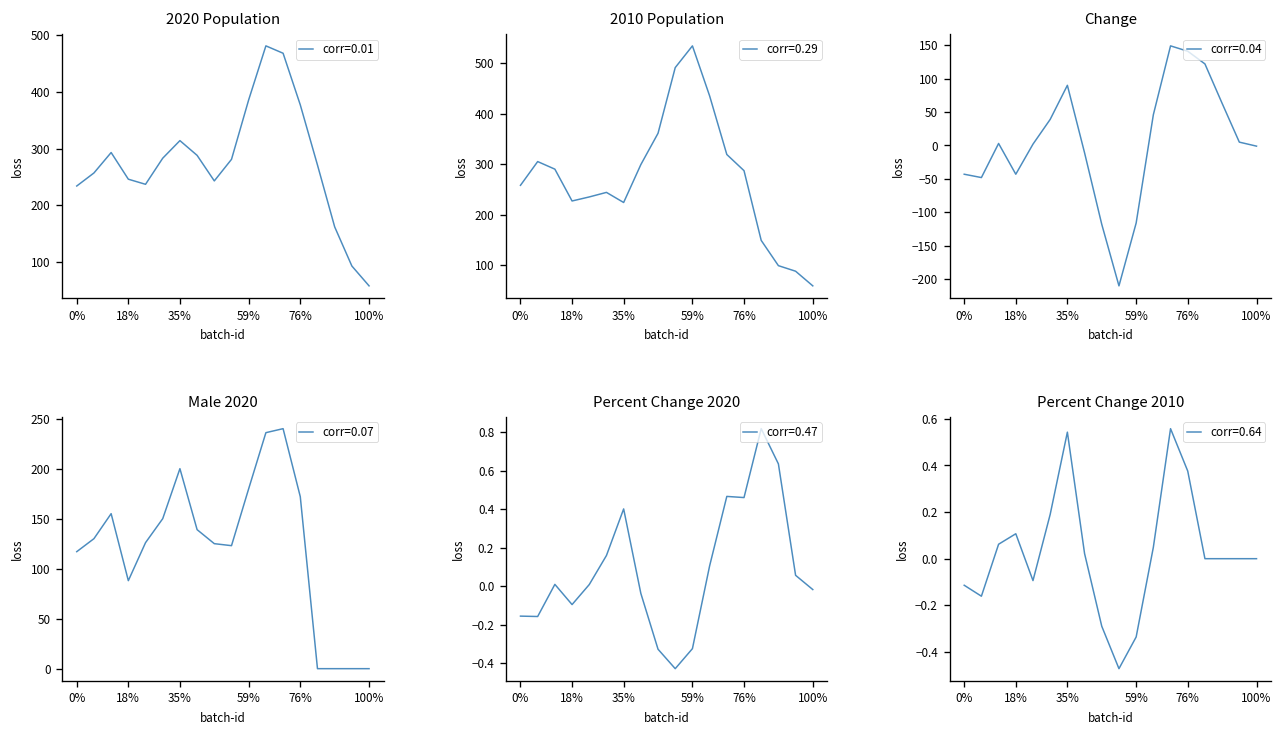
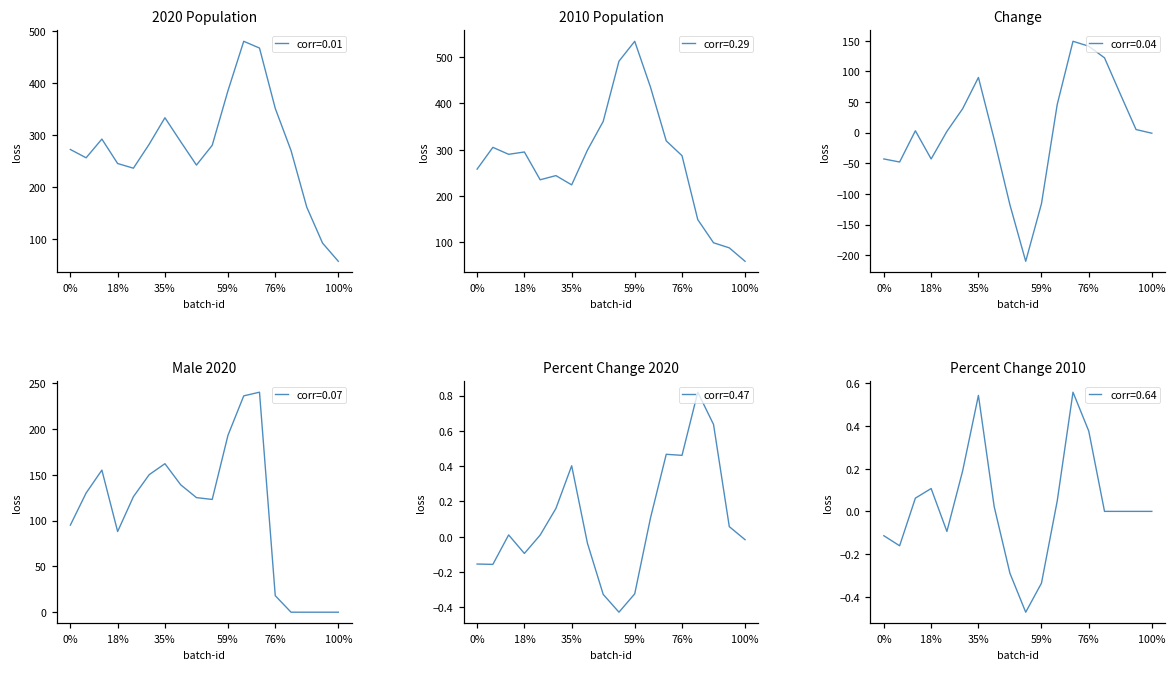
2020 Population, 0%: 230 -> 270
2020 Population, 35%: 310 -> 330
2020 Population, 76%: 380 -> 350
2010 Population, 18%: 230 -> 300
Male 2020, 0%: 120 -> 100
Male 2020, 35%: 200 -> 160
Male 2020, 59%: 180 -> 190
Male 2020, 76%: 170 -> 20
